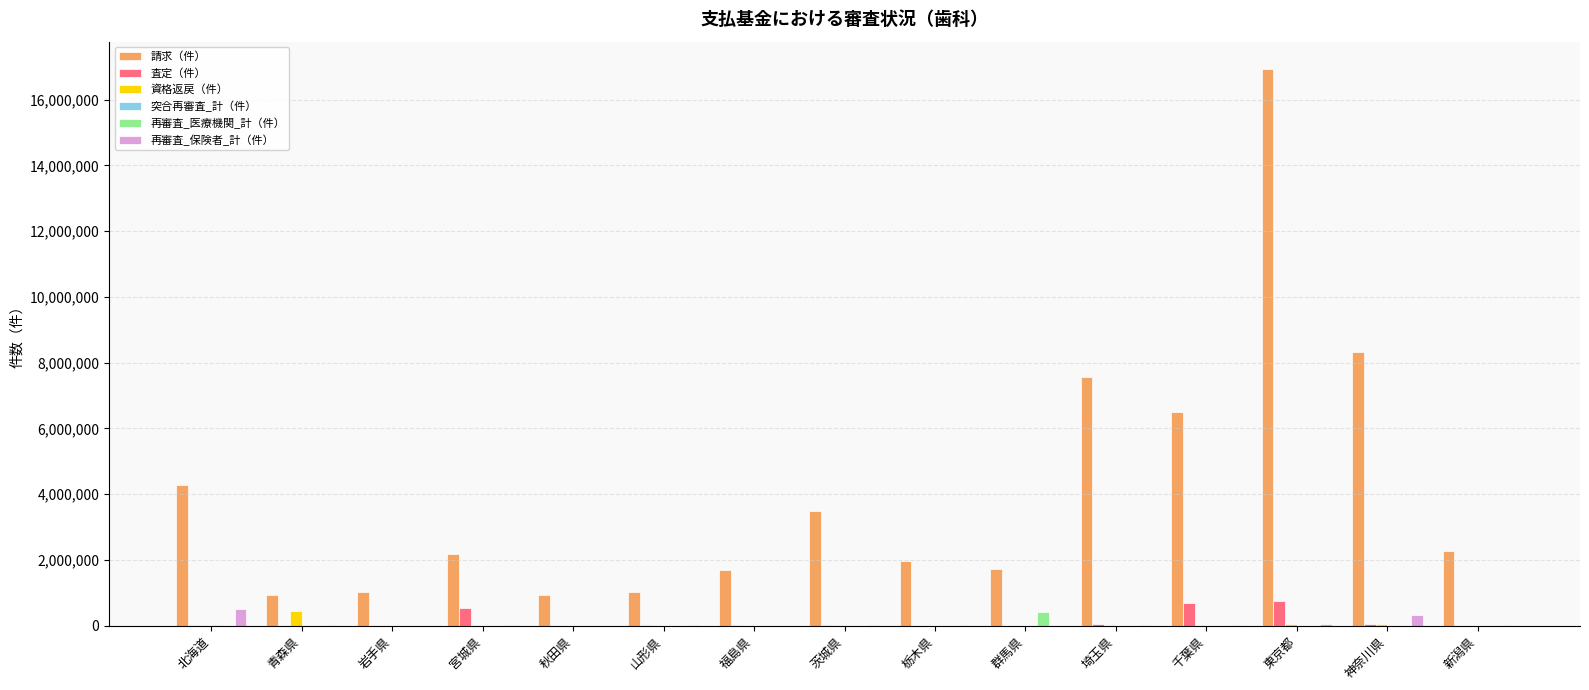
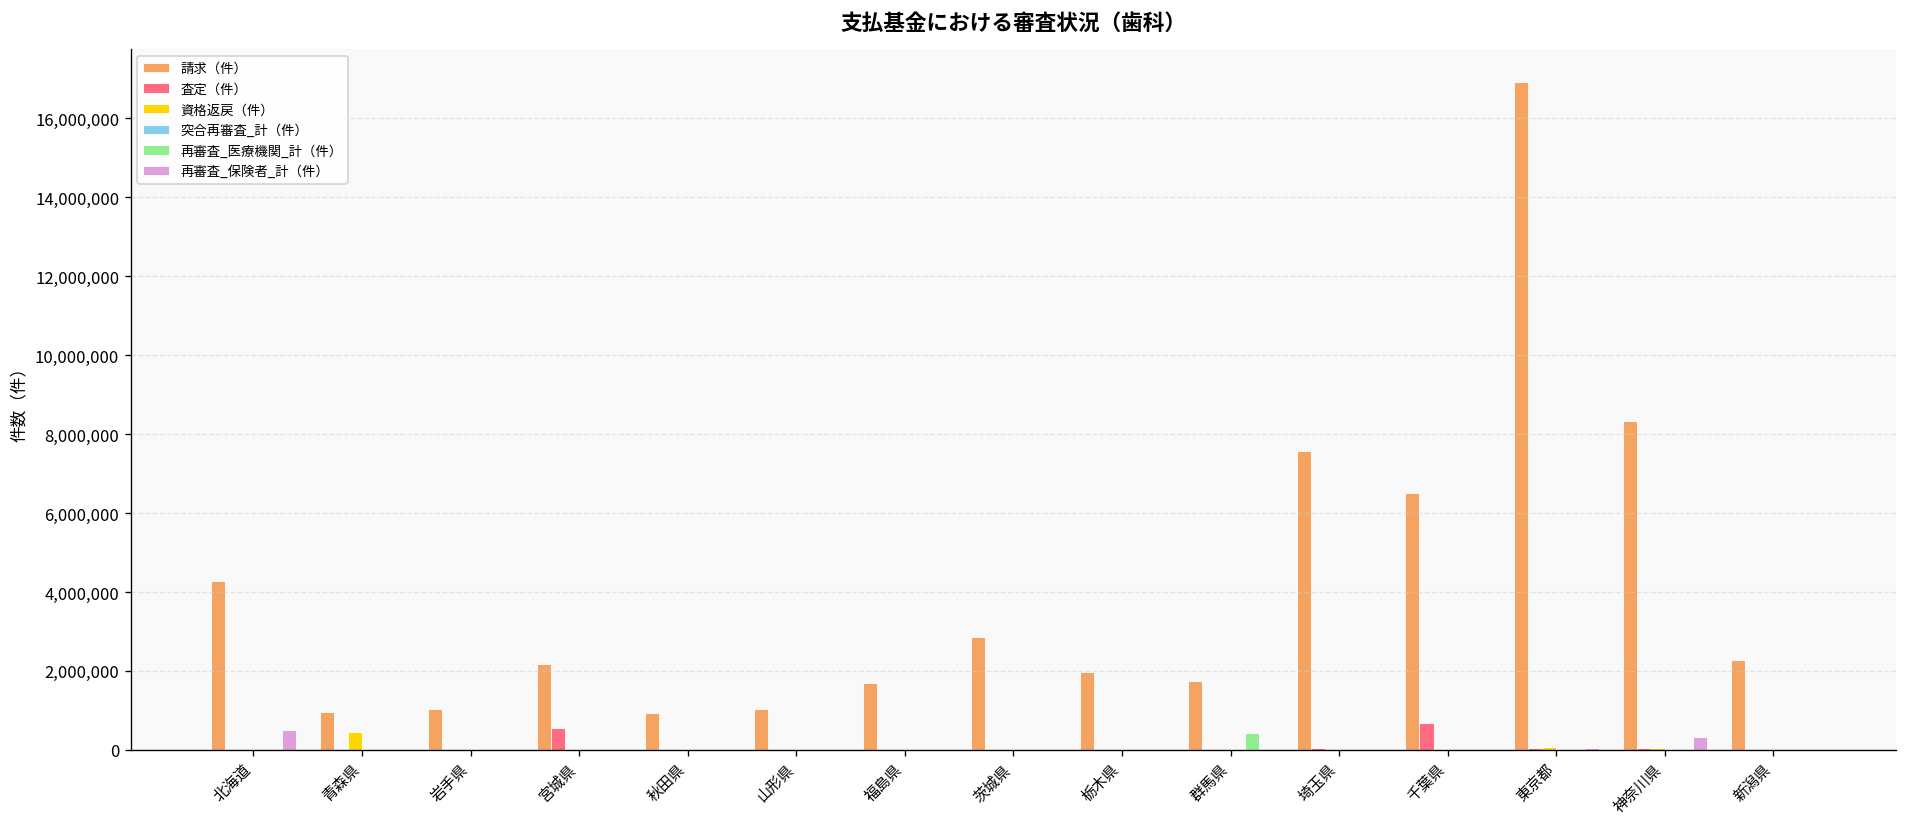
請求（件）, 茨城県: 3,500,000 -> 2,900,000
査定（件）, 東京都: 700,000 -> 100,000
